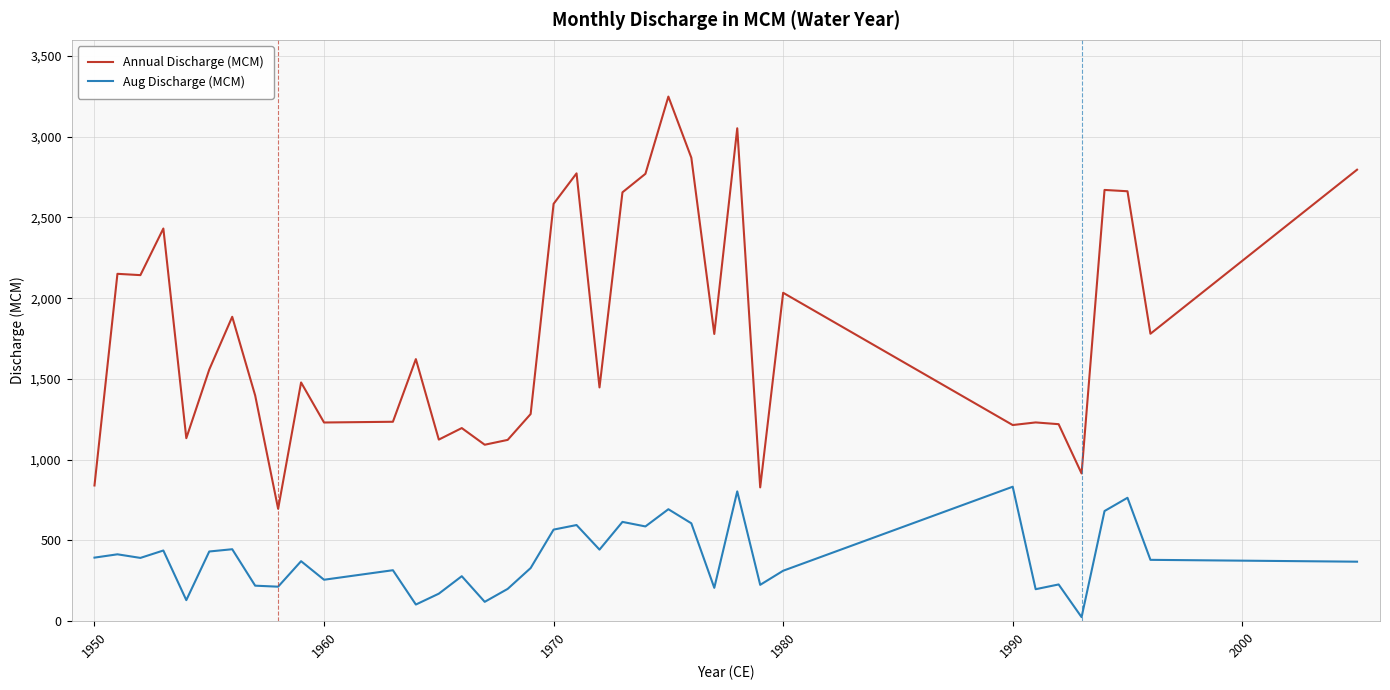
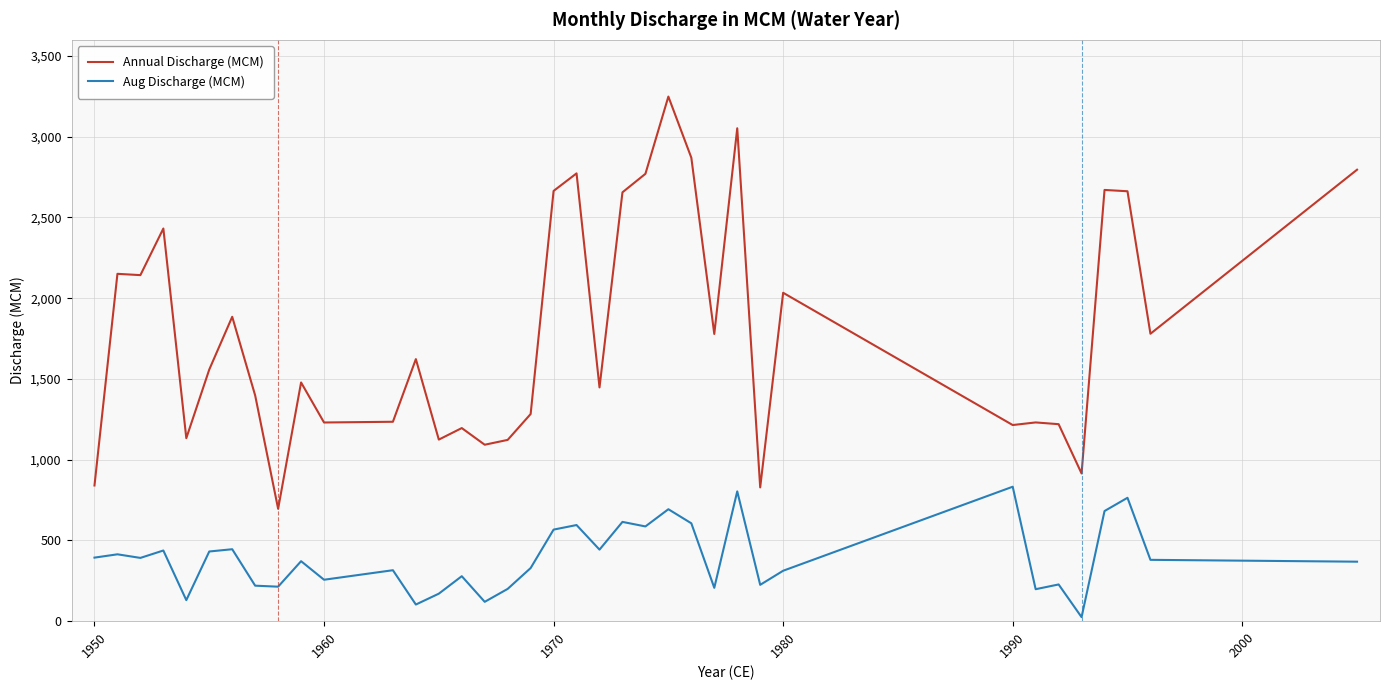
Annual Discharge (MCM), 1970: 2,580 -> 2,660
